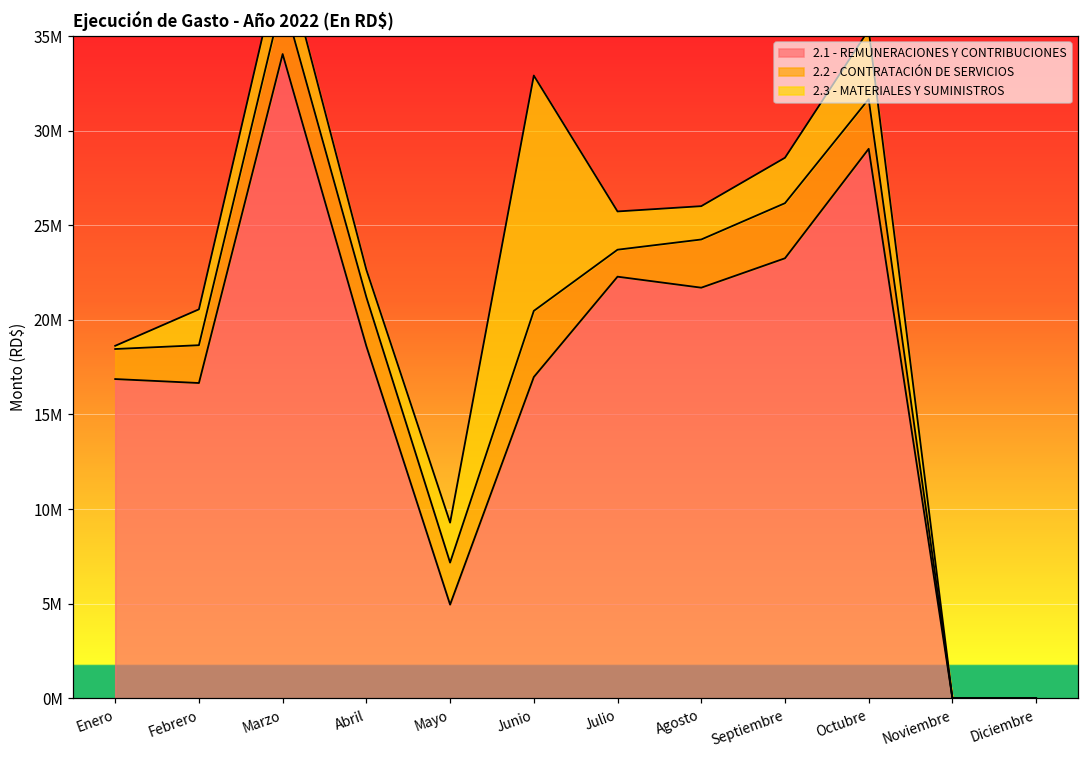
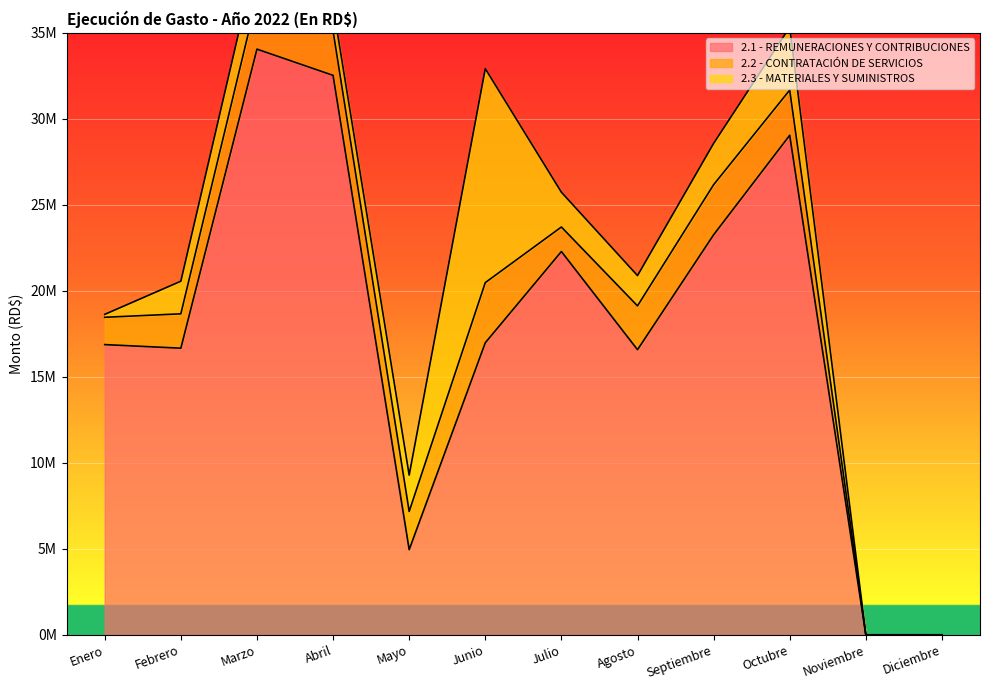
2.1 - REMUNERACIONES Y CONTRIBUCIONES, Abril: 18600000 -> 32500000
2.1 - REMUNERACIONES Y CONTRIBUCIONES, Agosto: 21700000 -> 16600000
